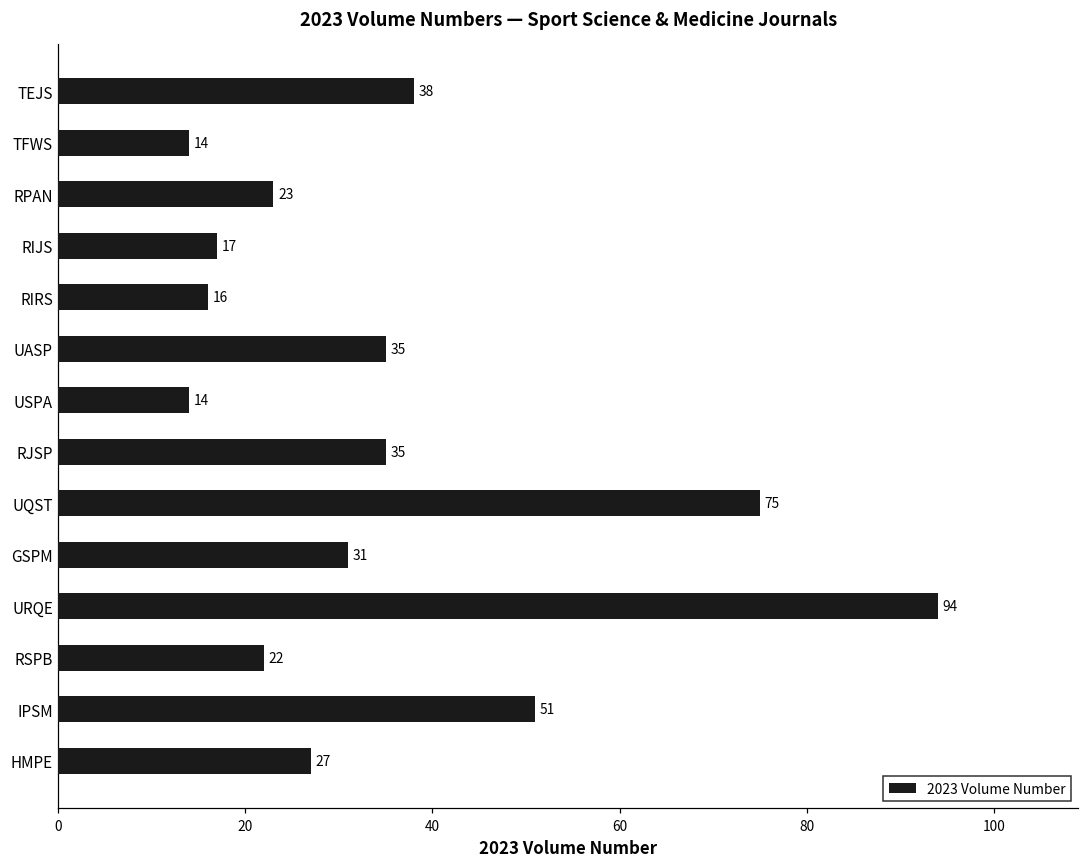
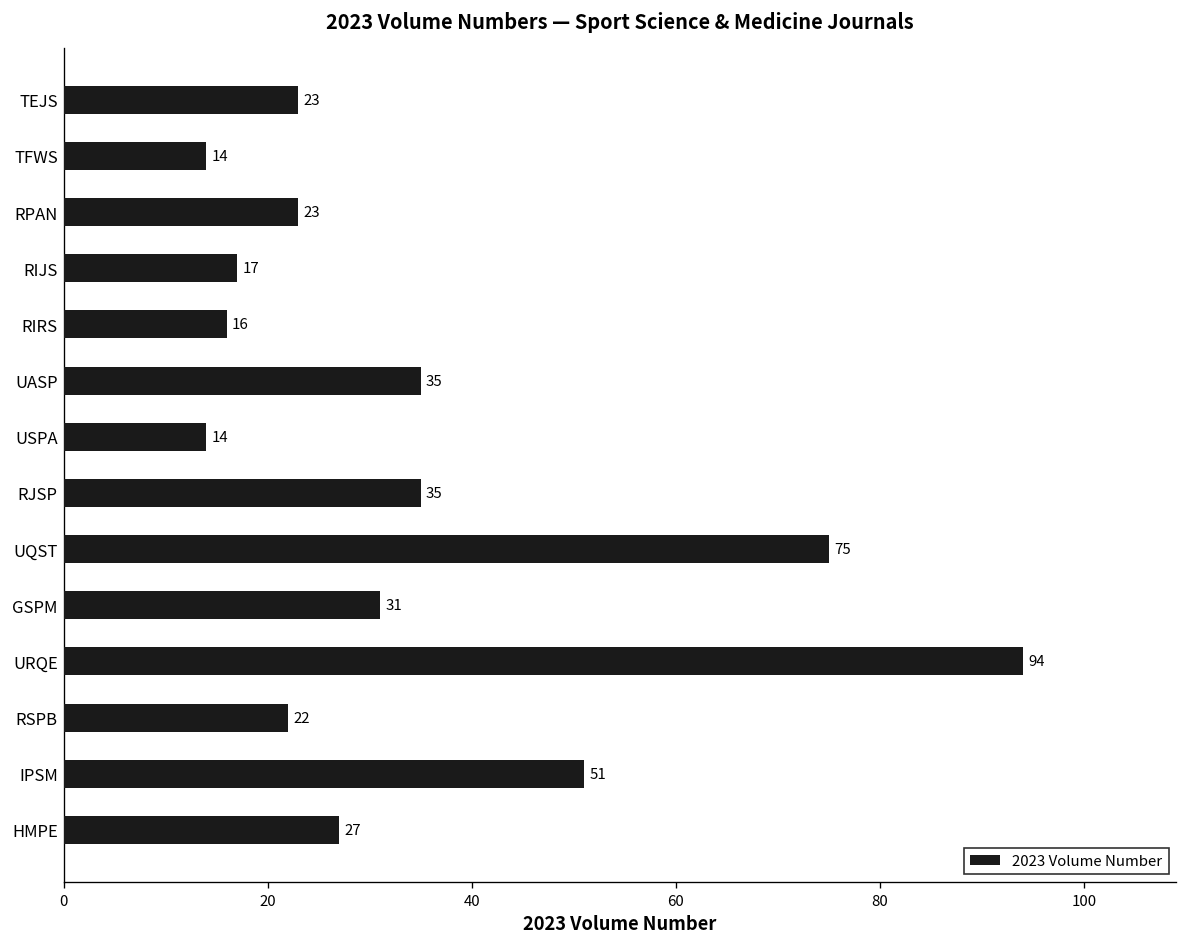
TEJS: 38 -> 23
